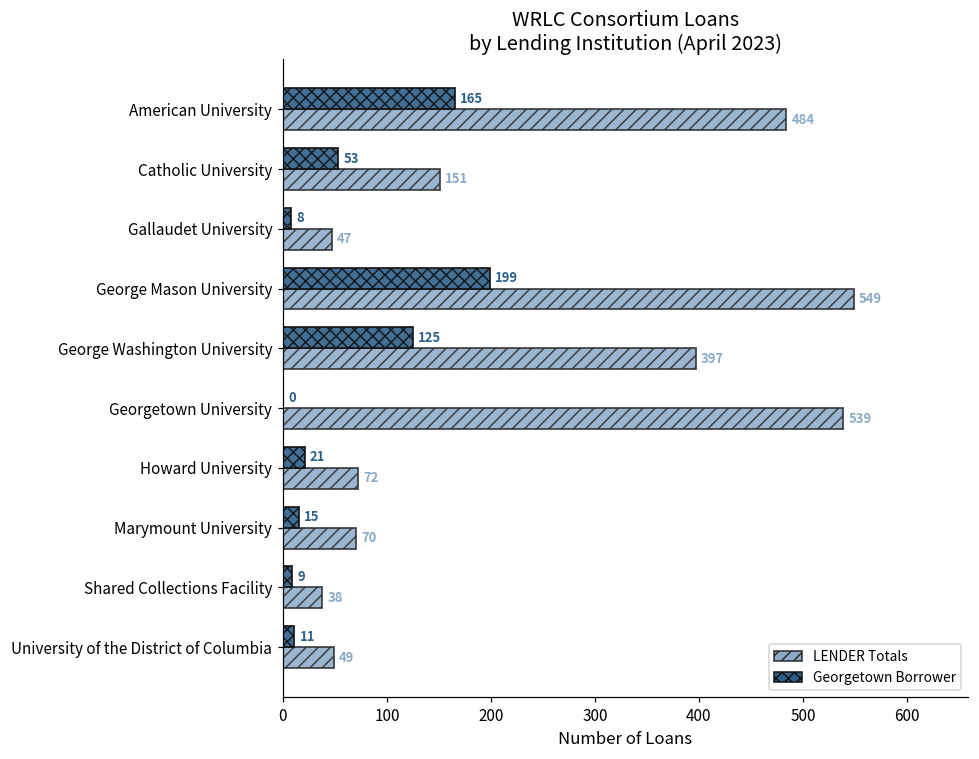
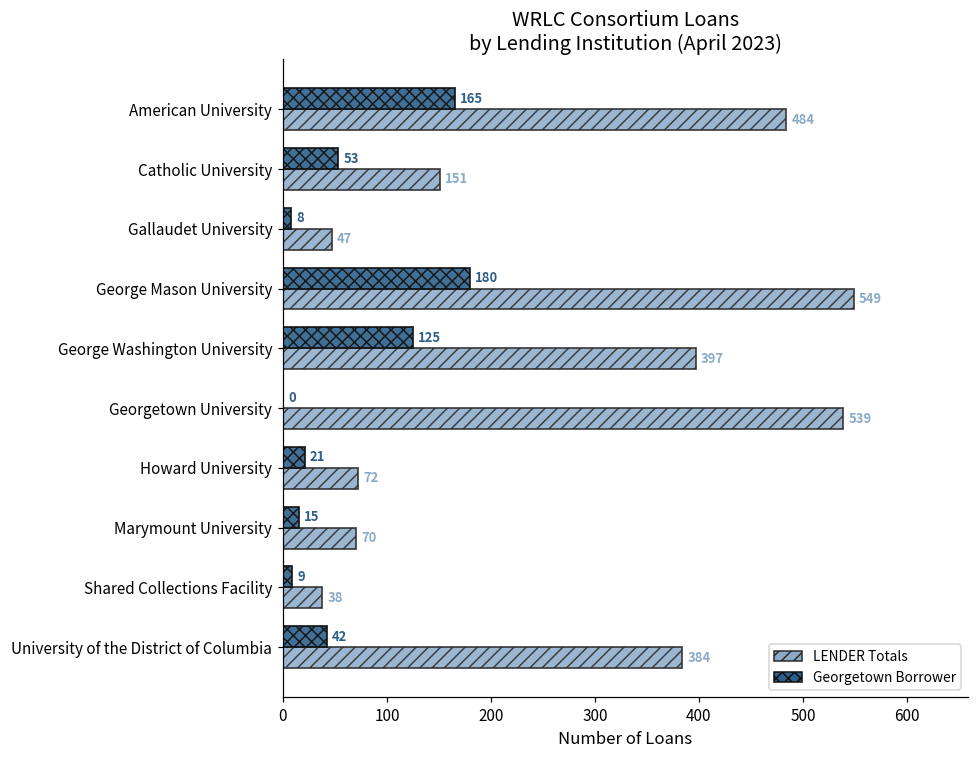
Georgetown Borrower, George Mason University: 199 -> 180
Georgetown Borrower, University of the District of Columbia: 11 -> 42
LENDER Totals, University of the District of Columbia: 49 -> 384
